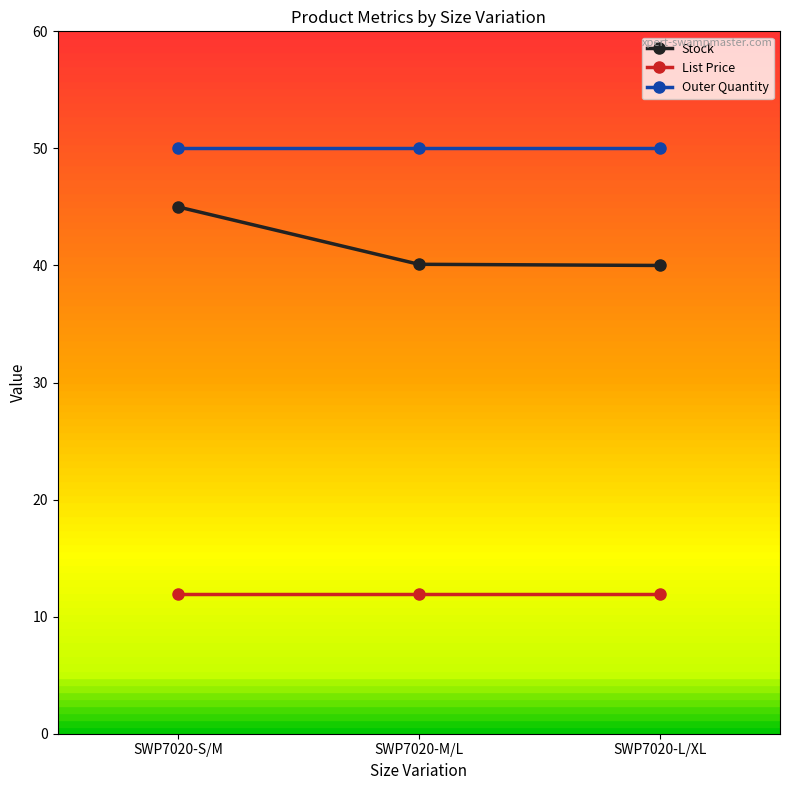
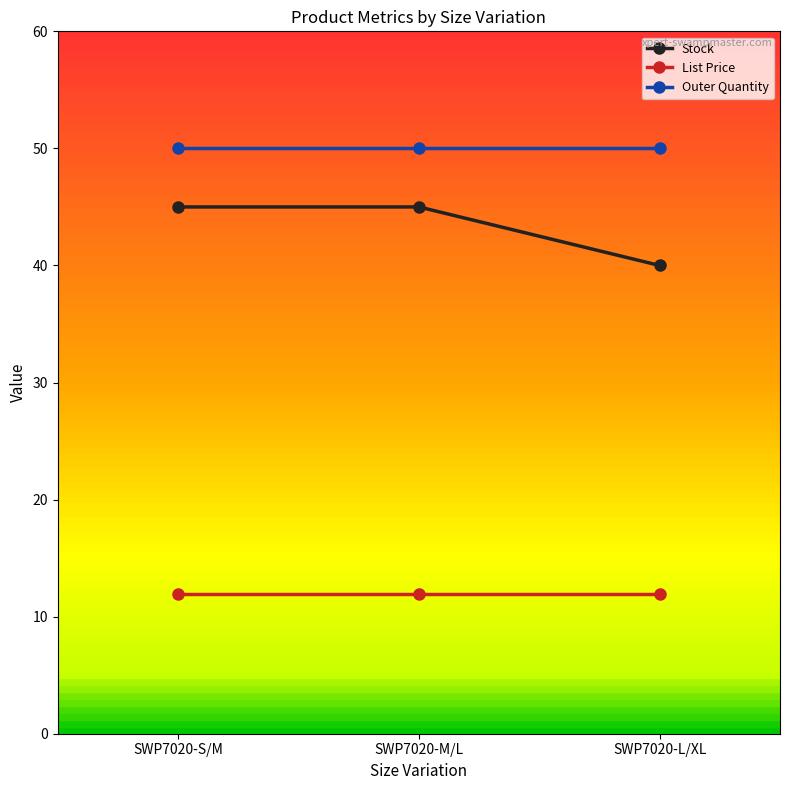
Stock, SWP7020-M/L: 40.1 -> 45.0
